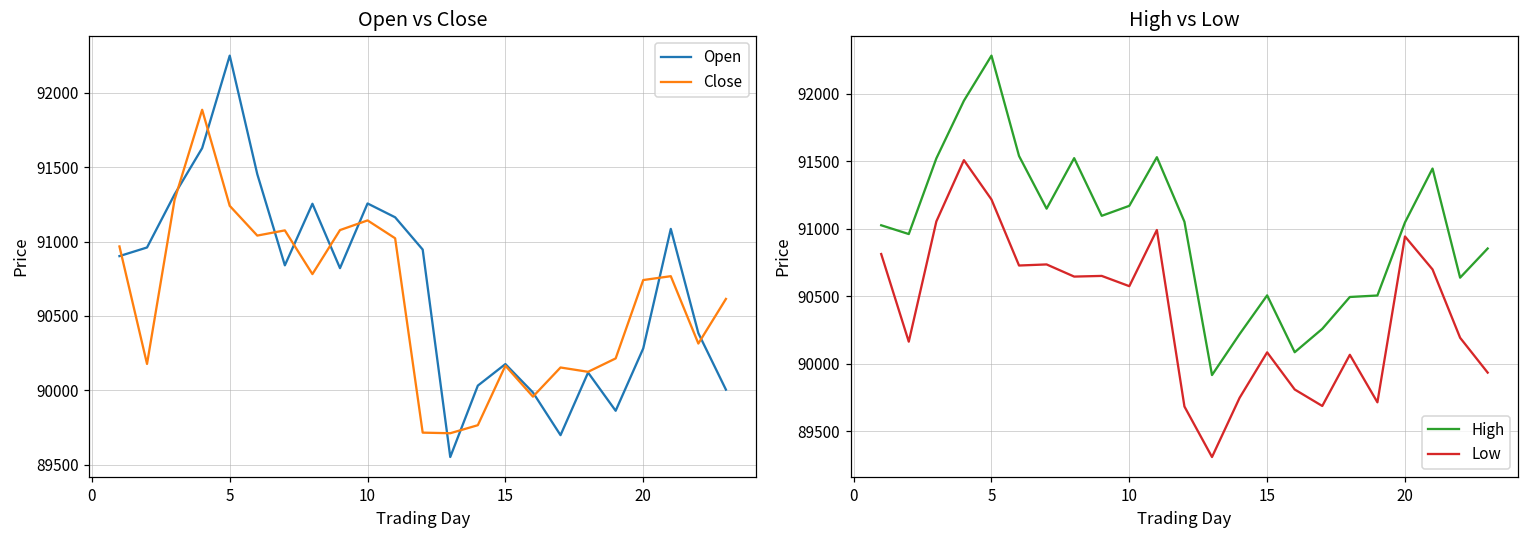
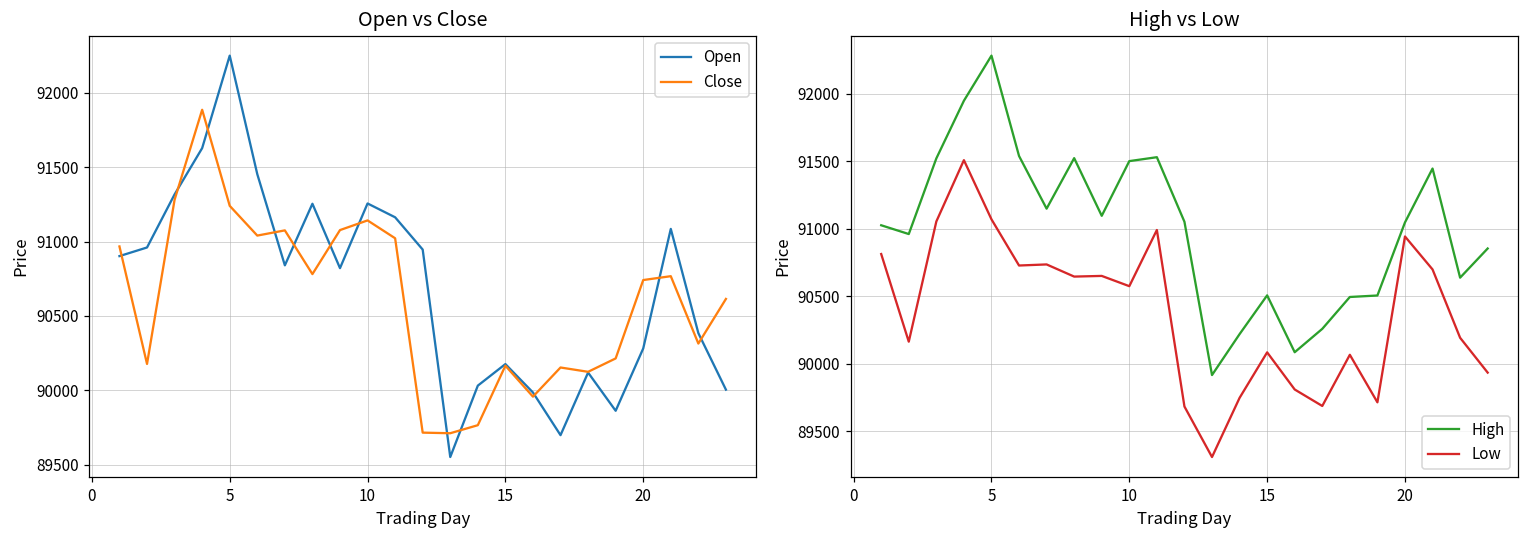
High vs Low, Low, 5: 91220 -> 91070
High vs Low, High, 10: 91170 -> 91500
